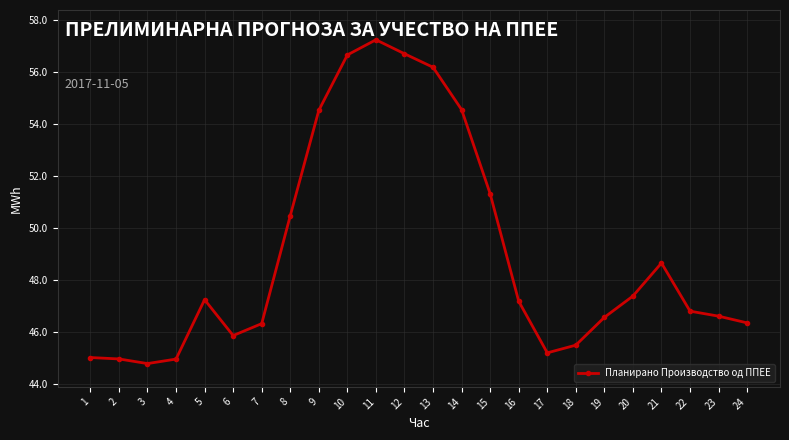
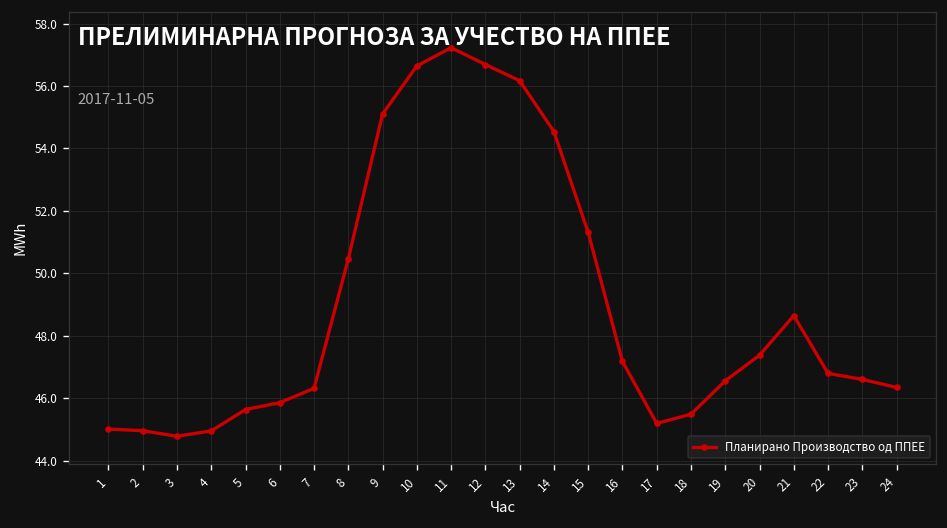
5: 47.2 -> 45.6
9: 54.5 -> 55.1
